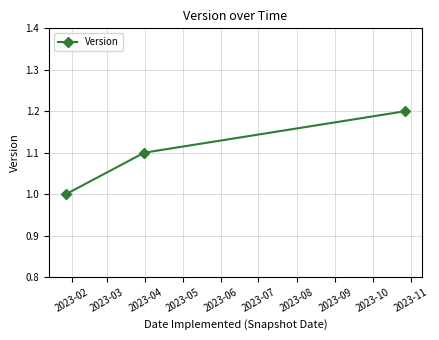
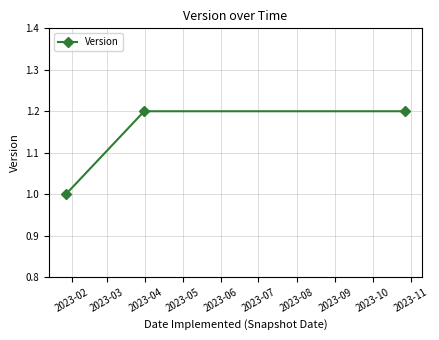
2023-04: 1.1 -> 1.2
